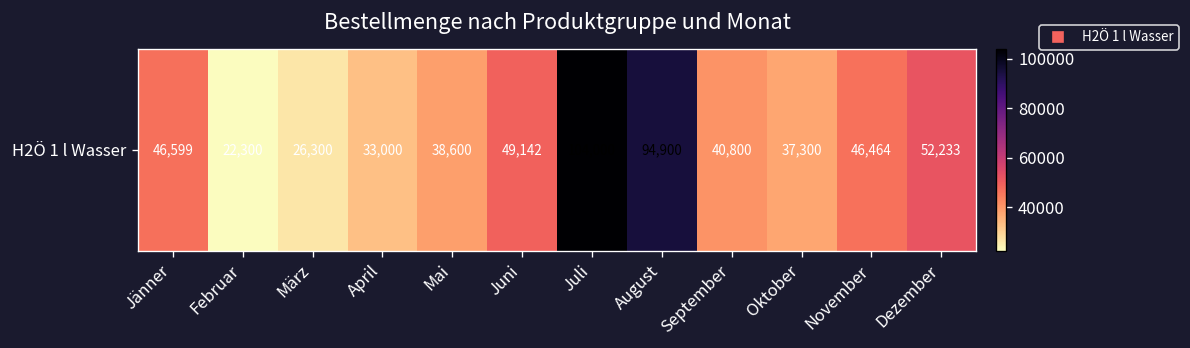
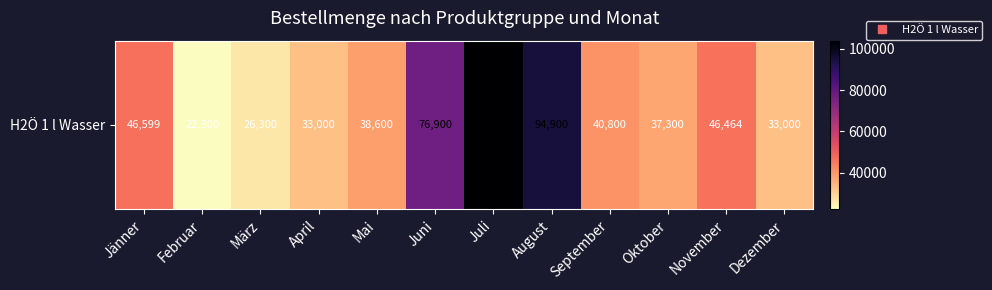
H2Ö 1 l Wasser, Juni: 49,142 -> 76,900
H2Ö 1 l Wasser, Dezember: 52,233 -> 33,000
